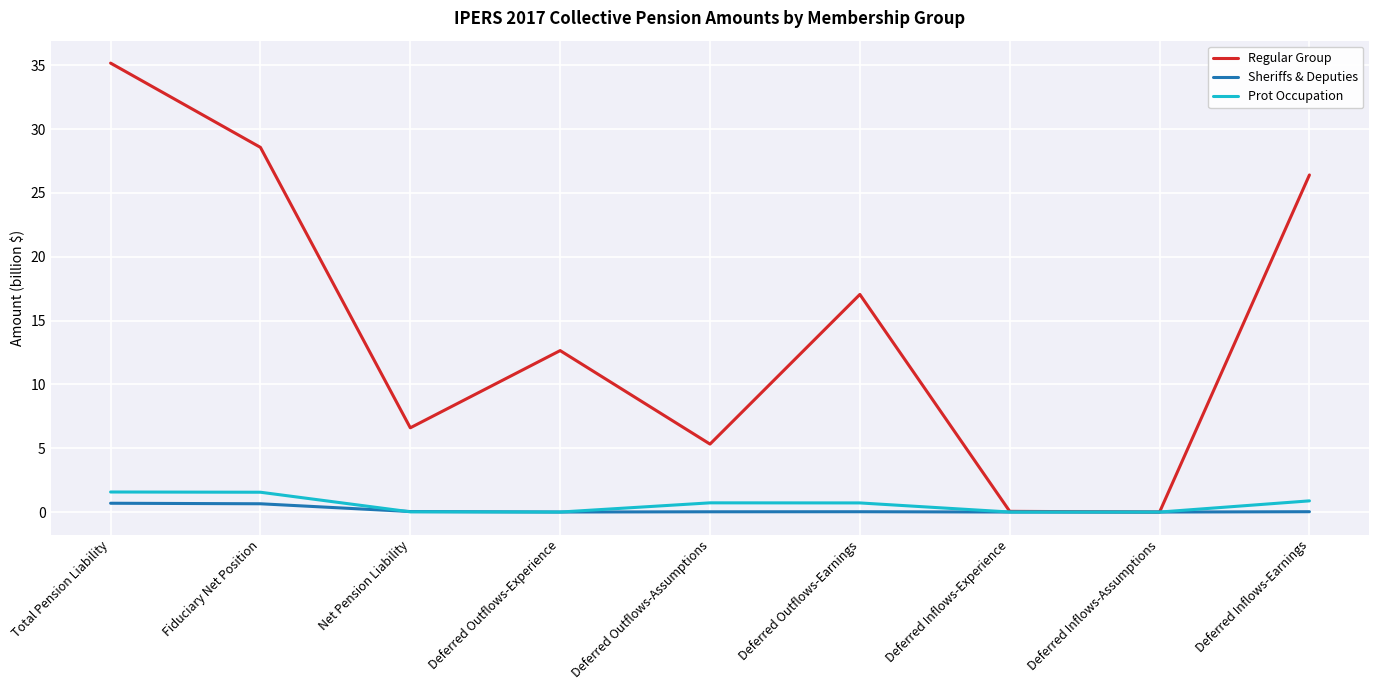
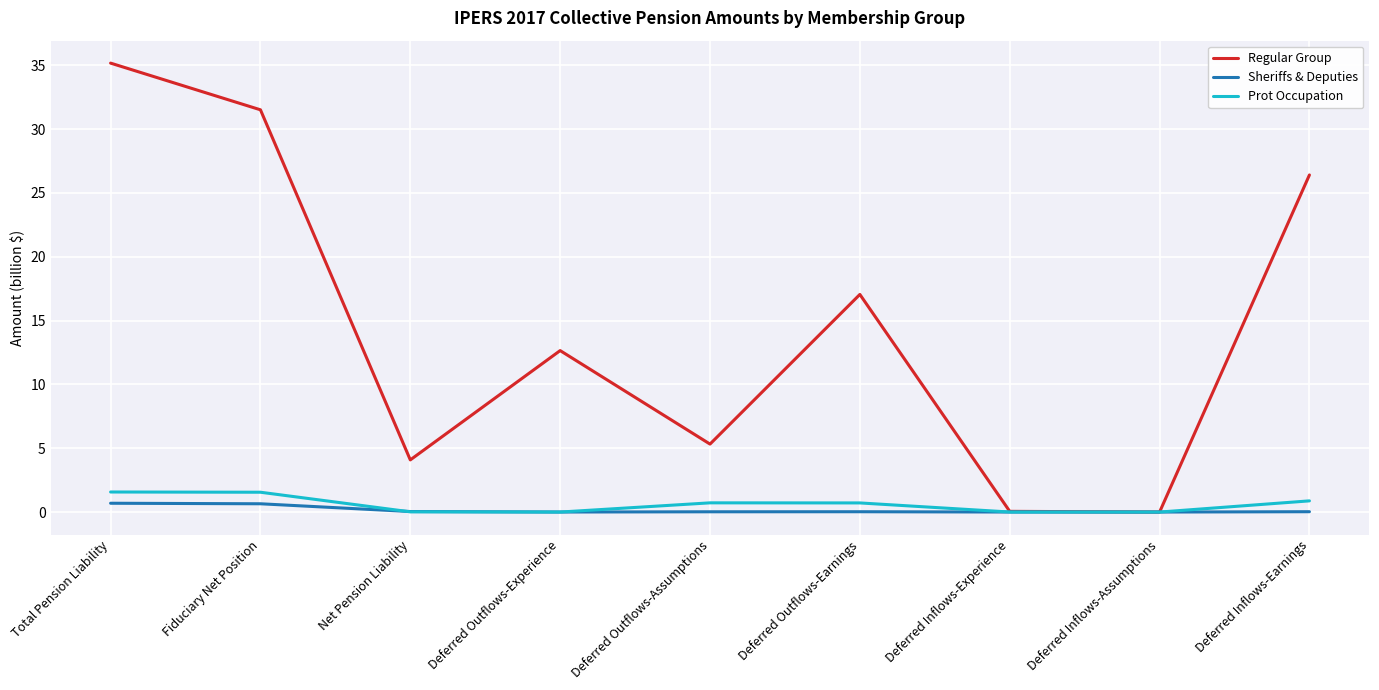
Regular Group, Fiduciary Net Position: 28.6 -> 31.5
Regular Group, Net Pension Liability: 6.6 -> 4.1
